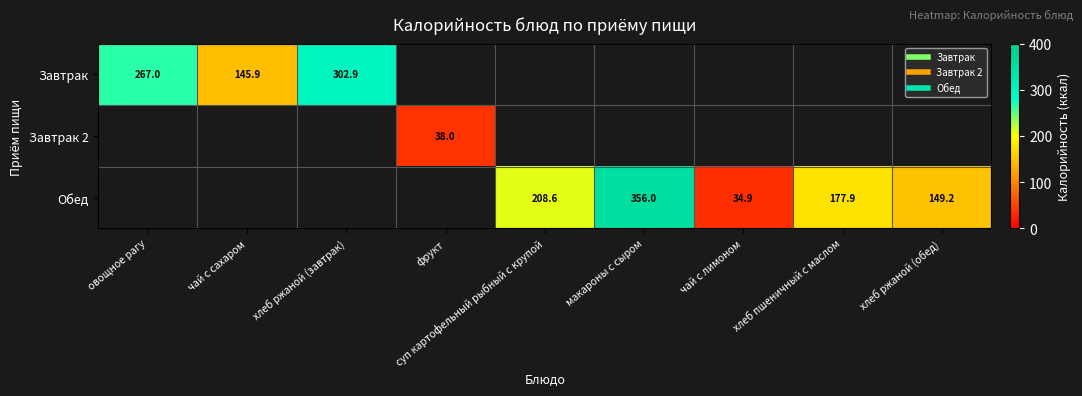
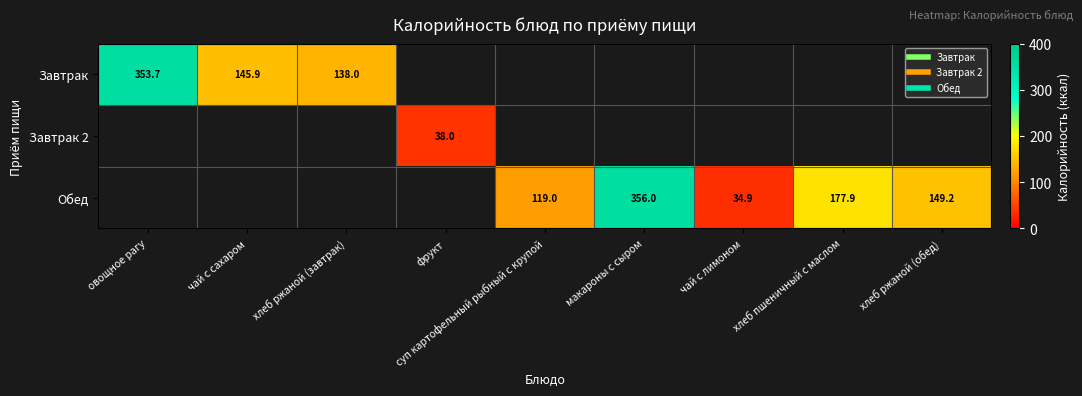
Завтрак, овощное рагу: 267.0 -> 353.7
Завтрак, хлеб ржаной (завтрак): 302.9 -> 138.0
Обед, суп картофельный рыбный с крупой: 208.6 -> 119.0
